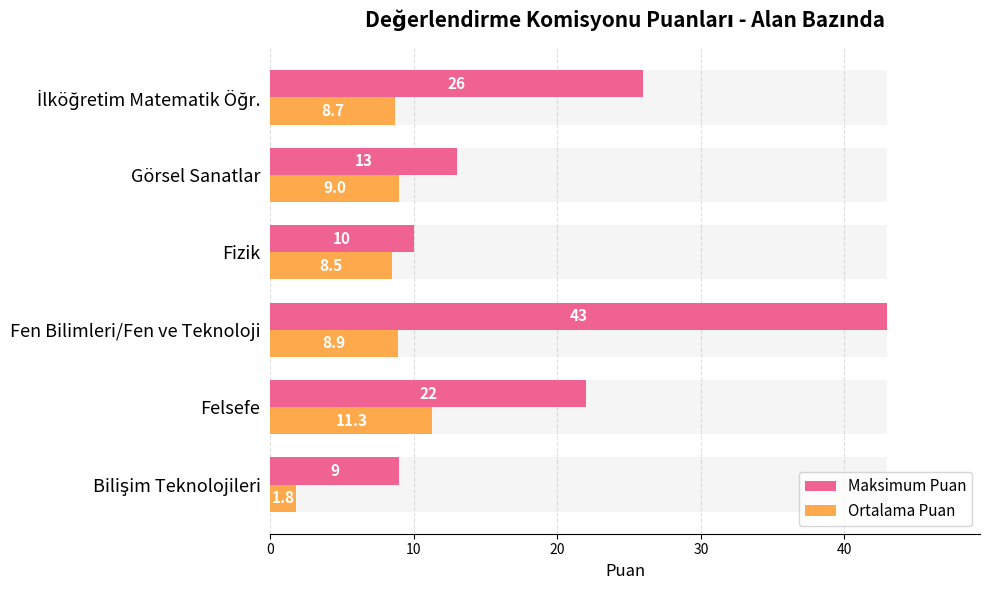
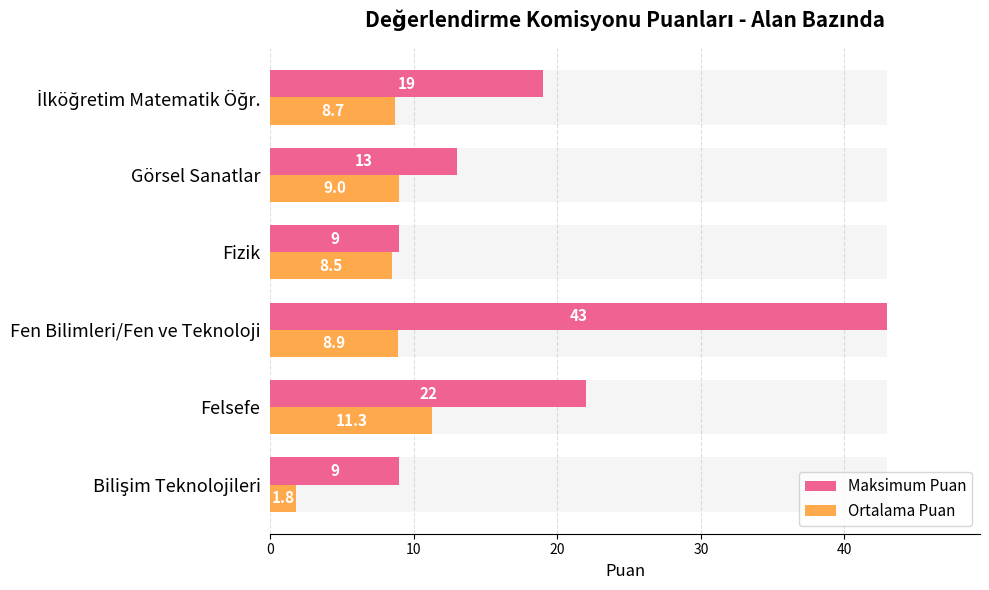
Maksimum Puan, İlköğretim Matematik Öğr.: 26 -> 19
Maksimum Puan, Fizik: 10 -> 9
